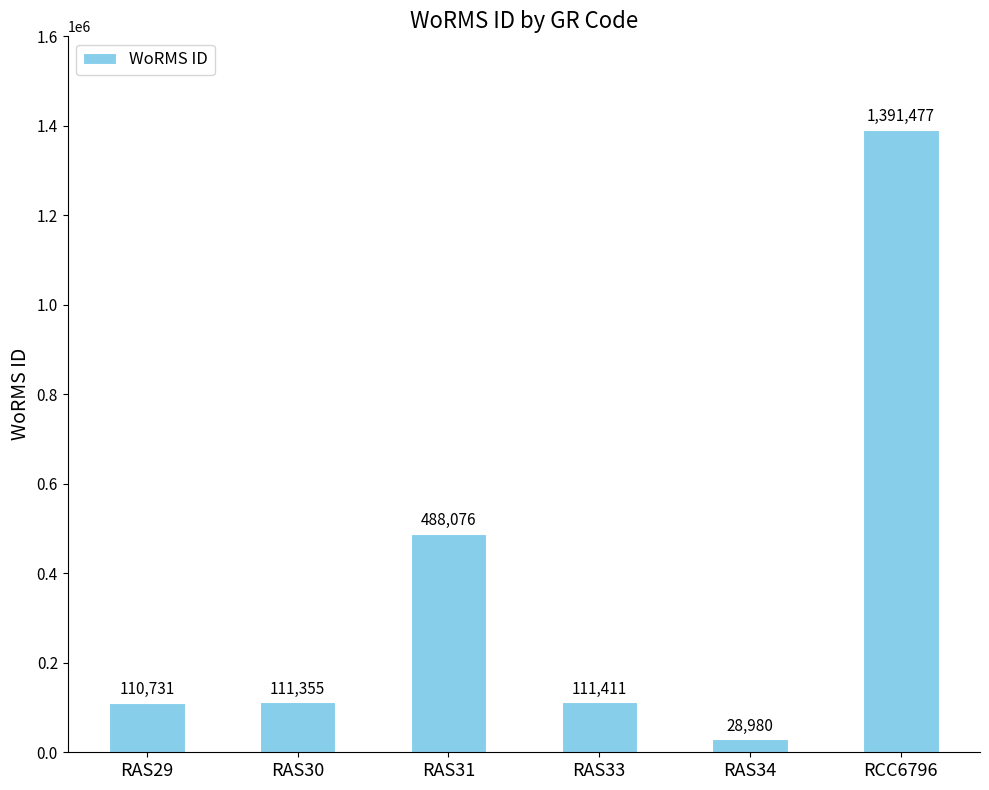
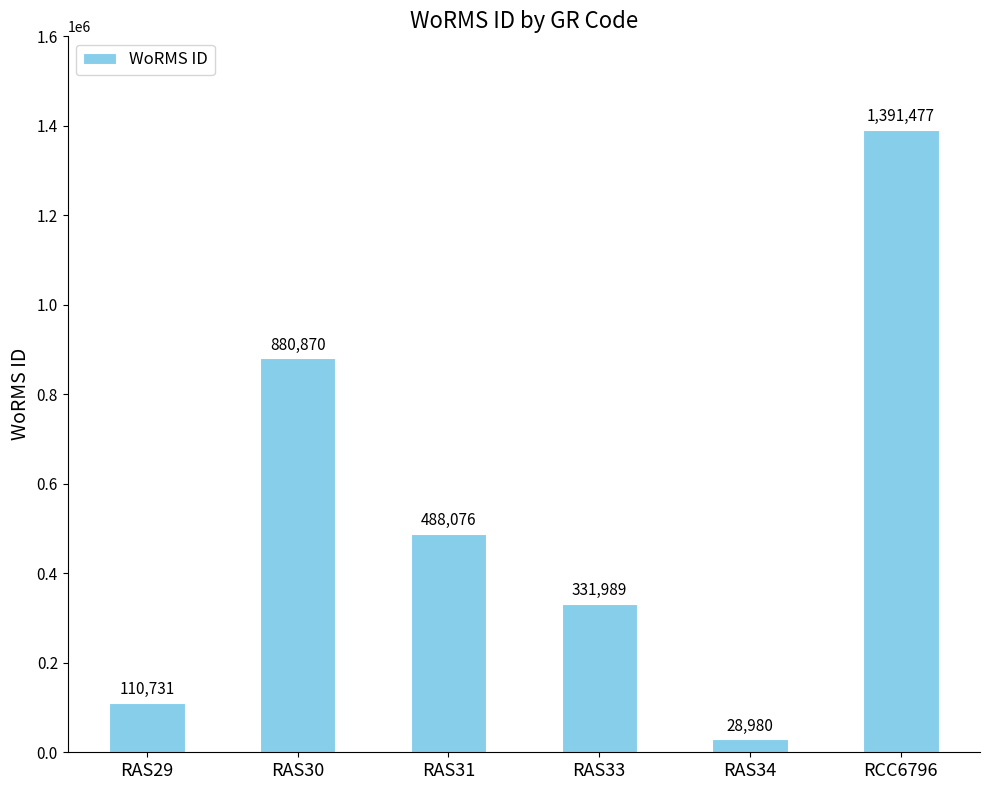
RAS30: 111,355 -> 880,870
RAS33: 111,411 -> 331,989
